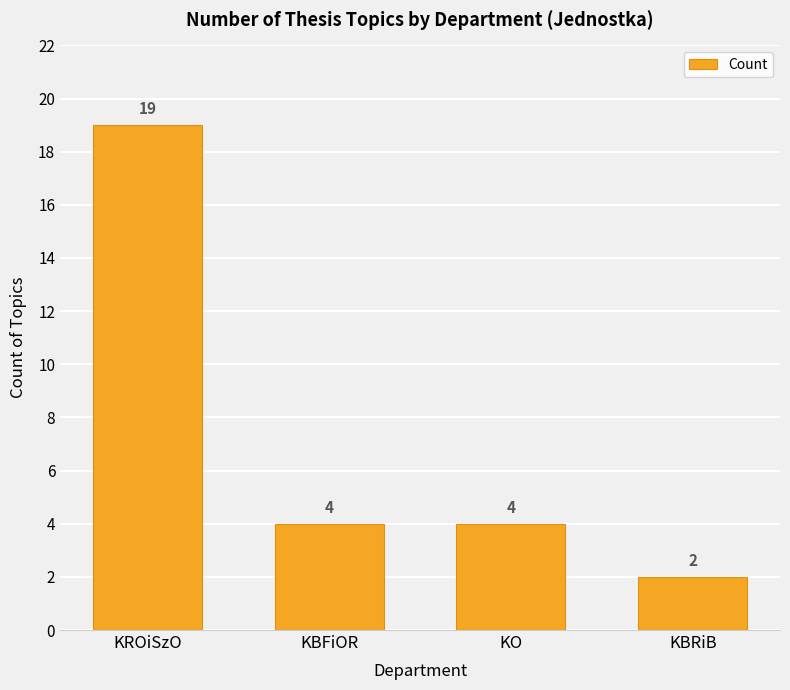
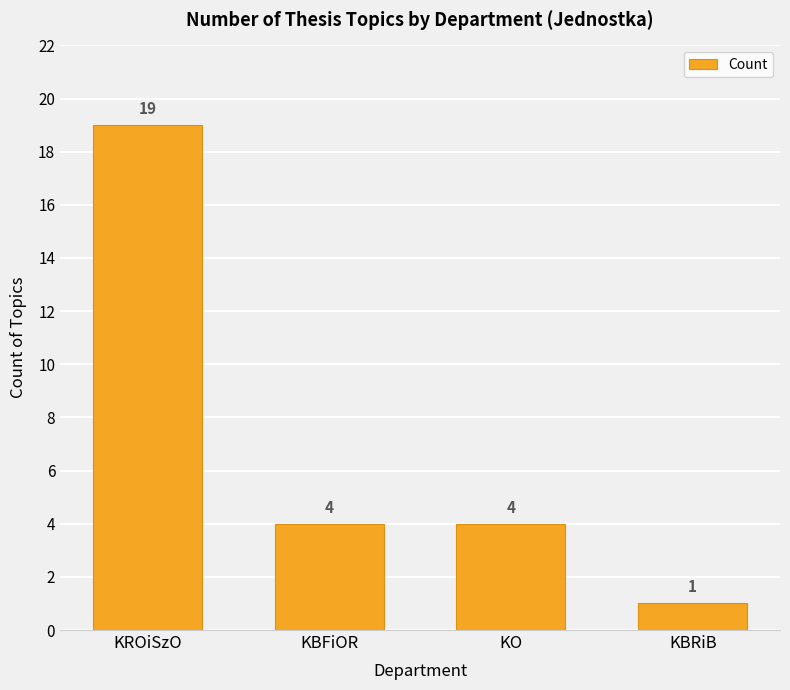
KBRiB: 2 -> 1
